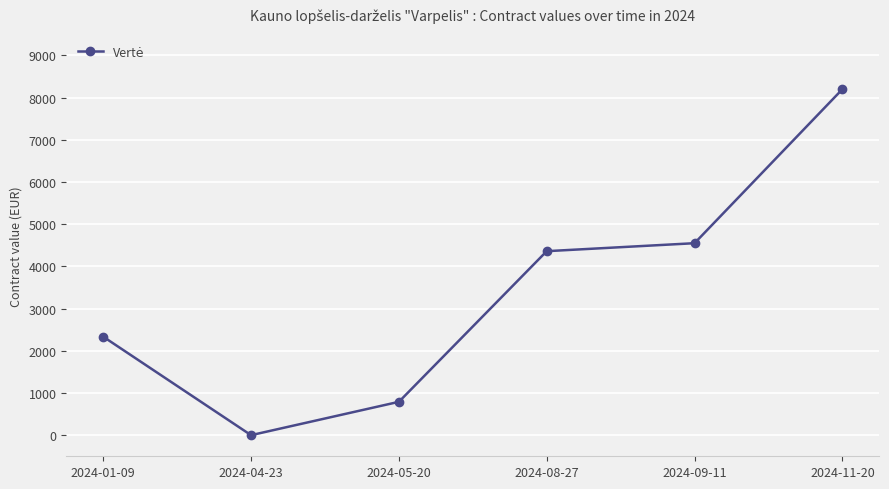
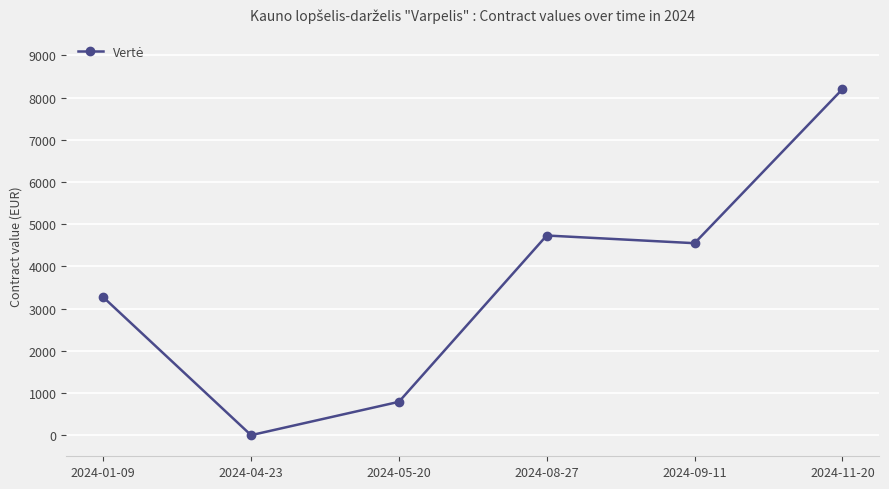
2024-01-09: 2300 -> 3300
2024-08-27: 4400 -> 4700
